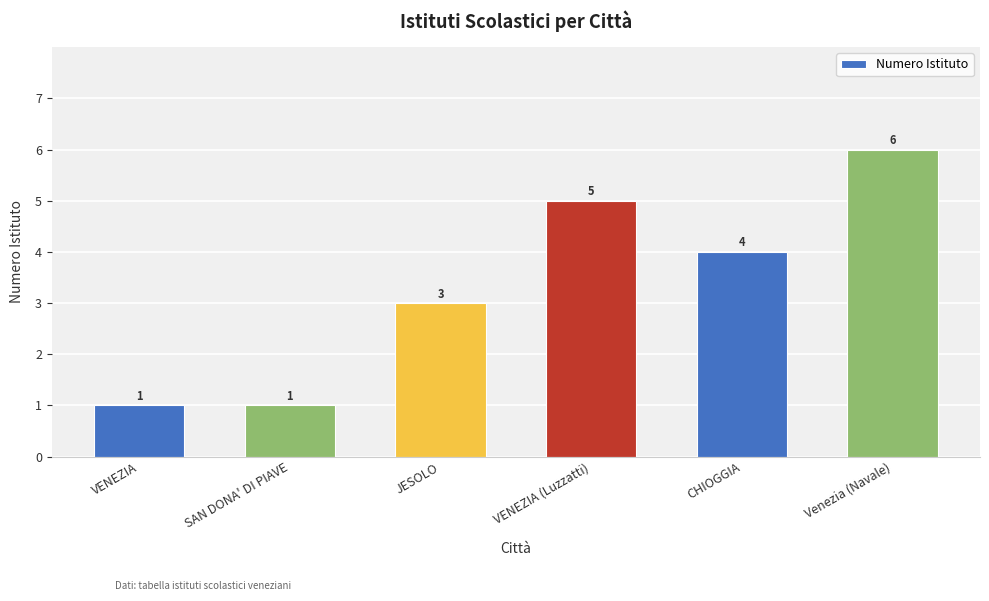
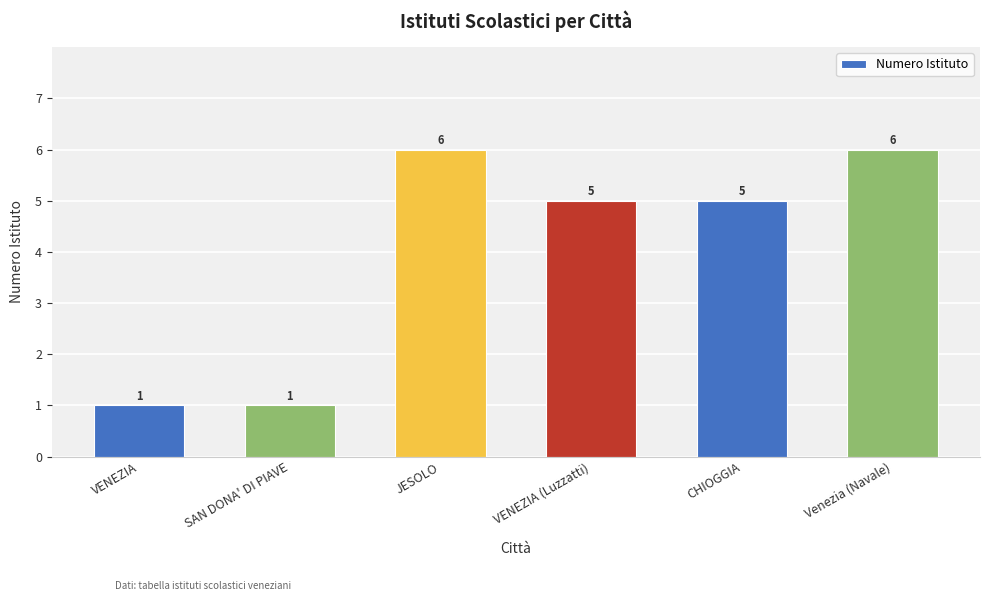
JESOLO: 3 -> 6
CHIOGGIA: 4 -> 5
